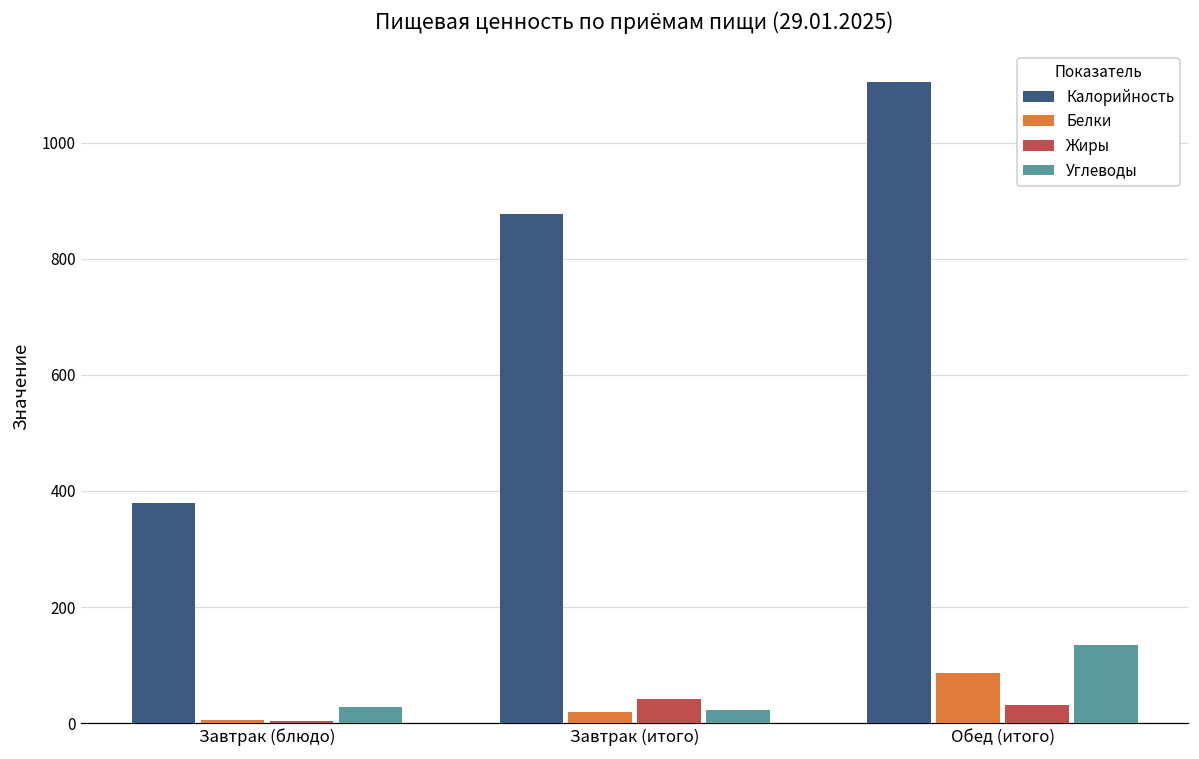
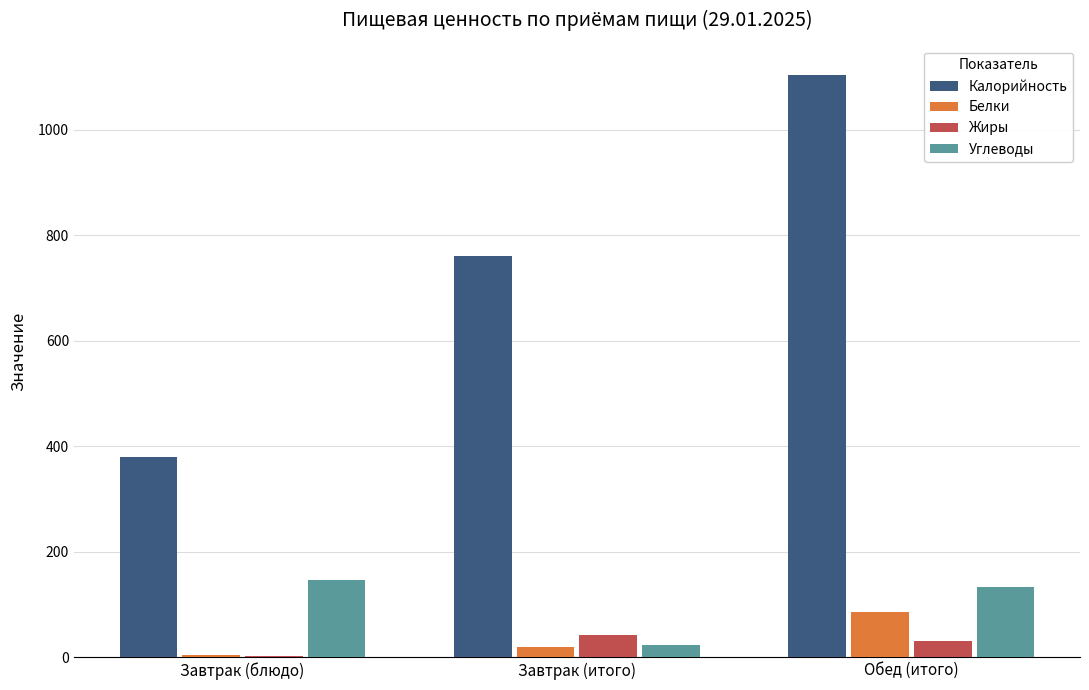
Углеводы, Завтрак (блюдо): 30 -> 150
Калорийность, Завтрак (итого): 880 -> 760
